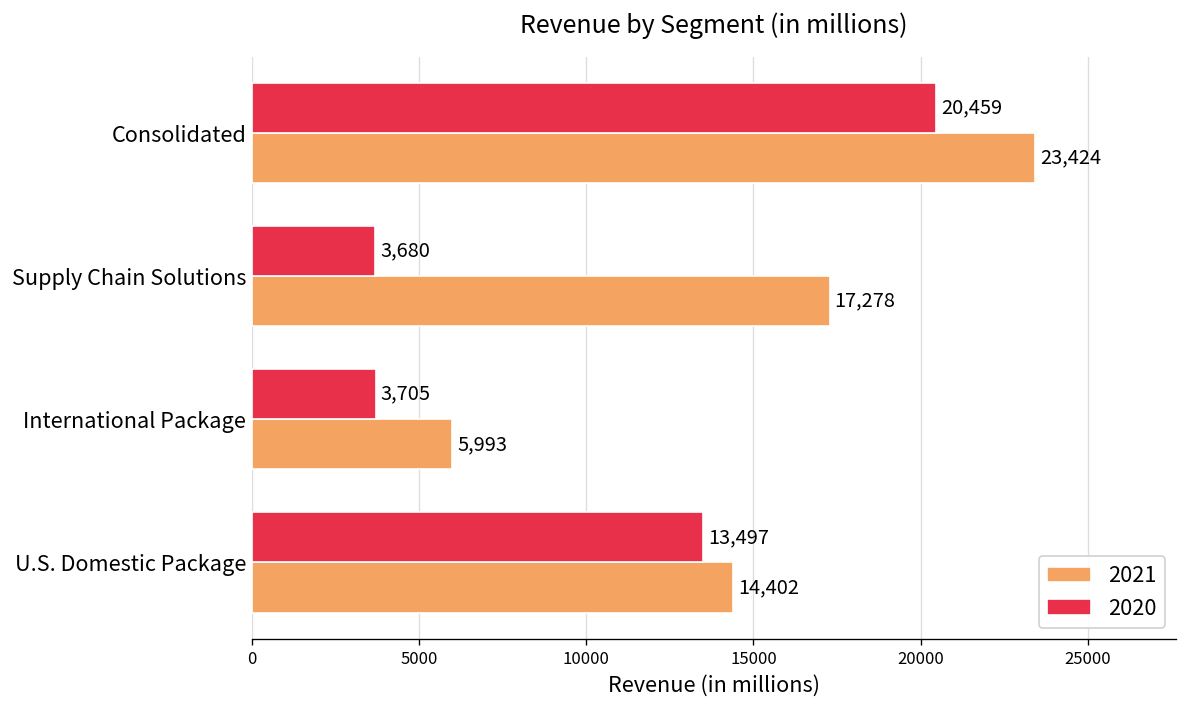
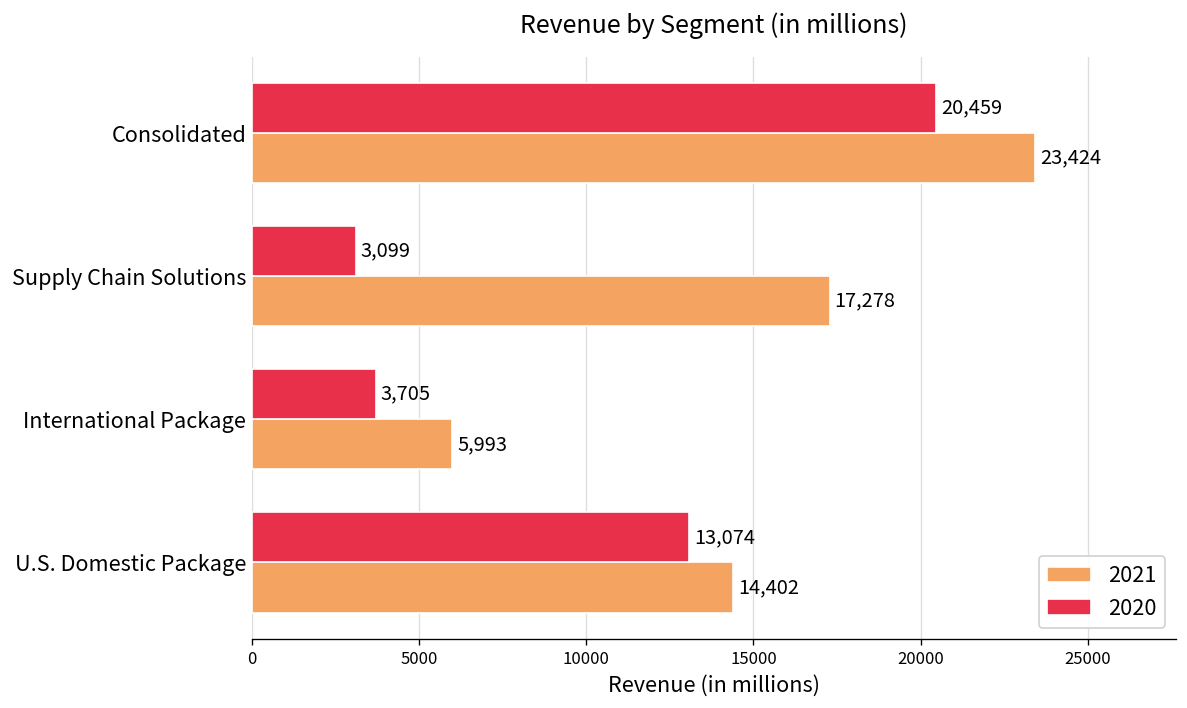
2020, Supply Chain Solutions: 3,680 -> 3,099
2020, U.S. Domestic Package: 13,497 -> 13,074
